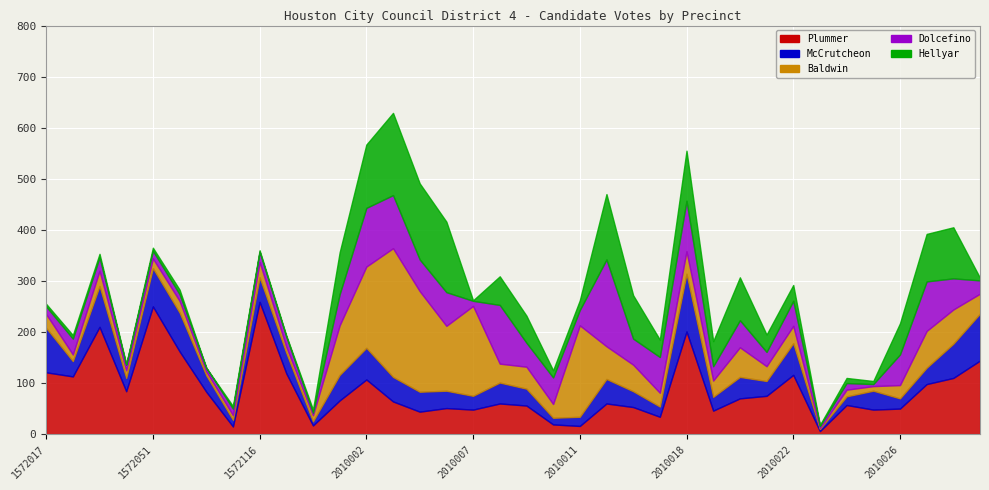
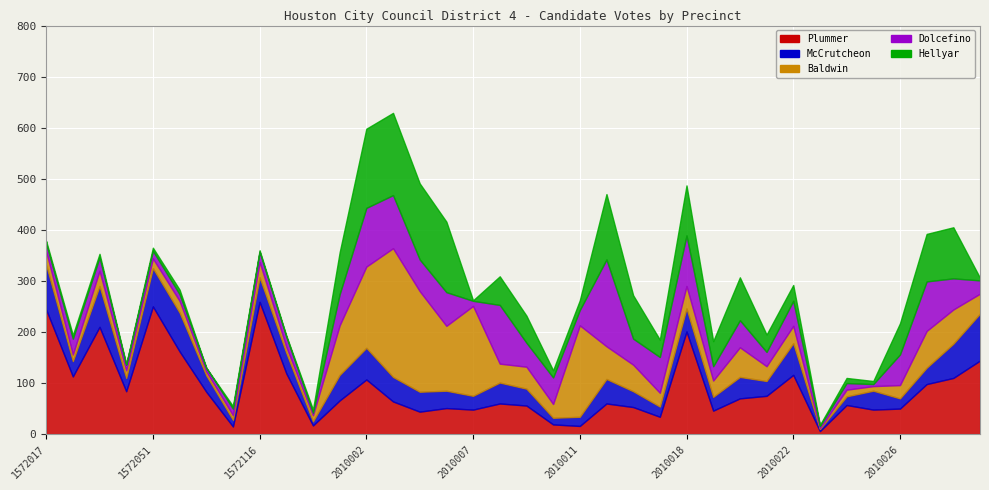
Plummer, 1572017: 120 -> 240
Hellyar, 2010002: 120 -> 160
McCrutcheon, 2010018: 110 -> 50
